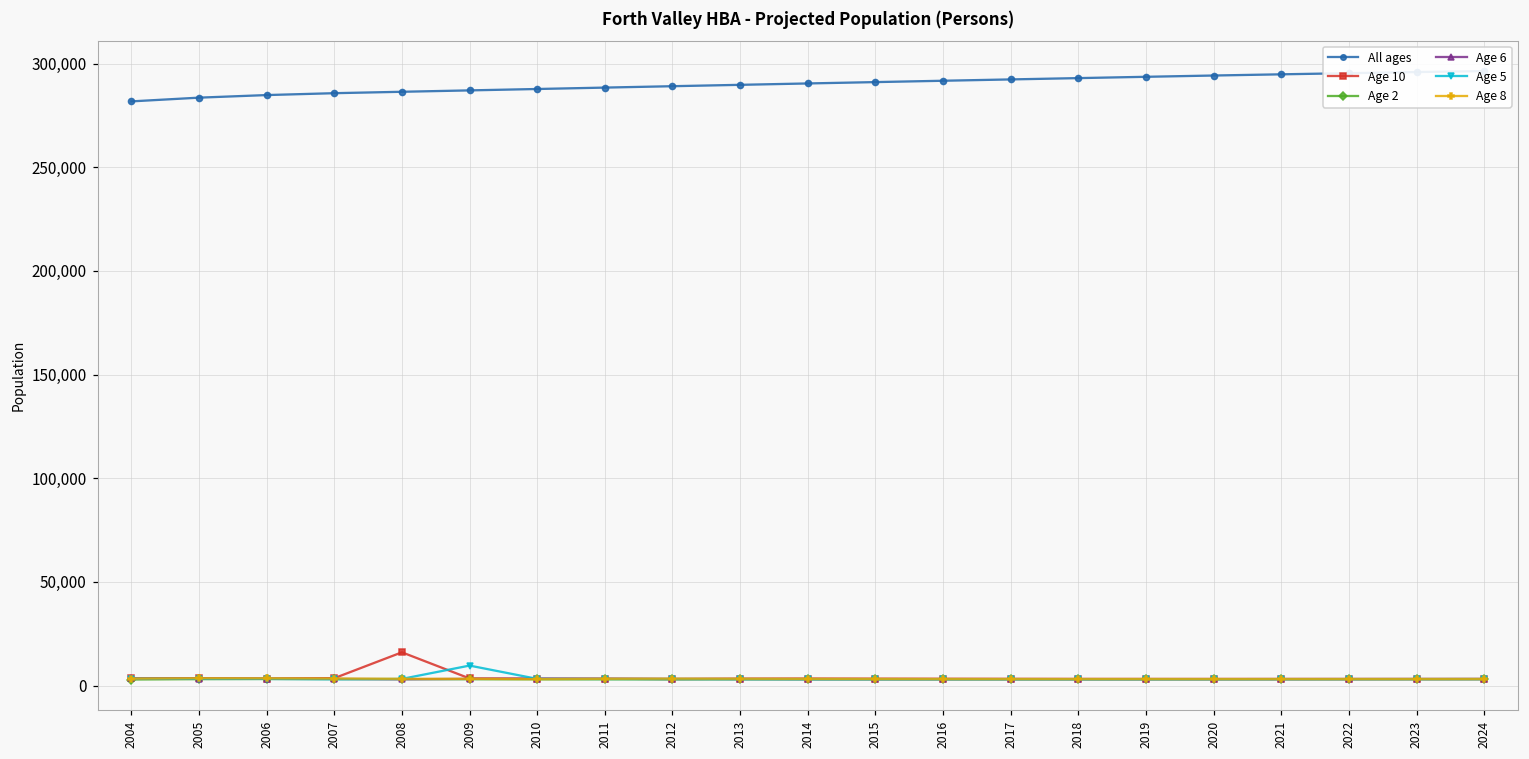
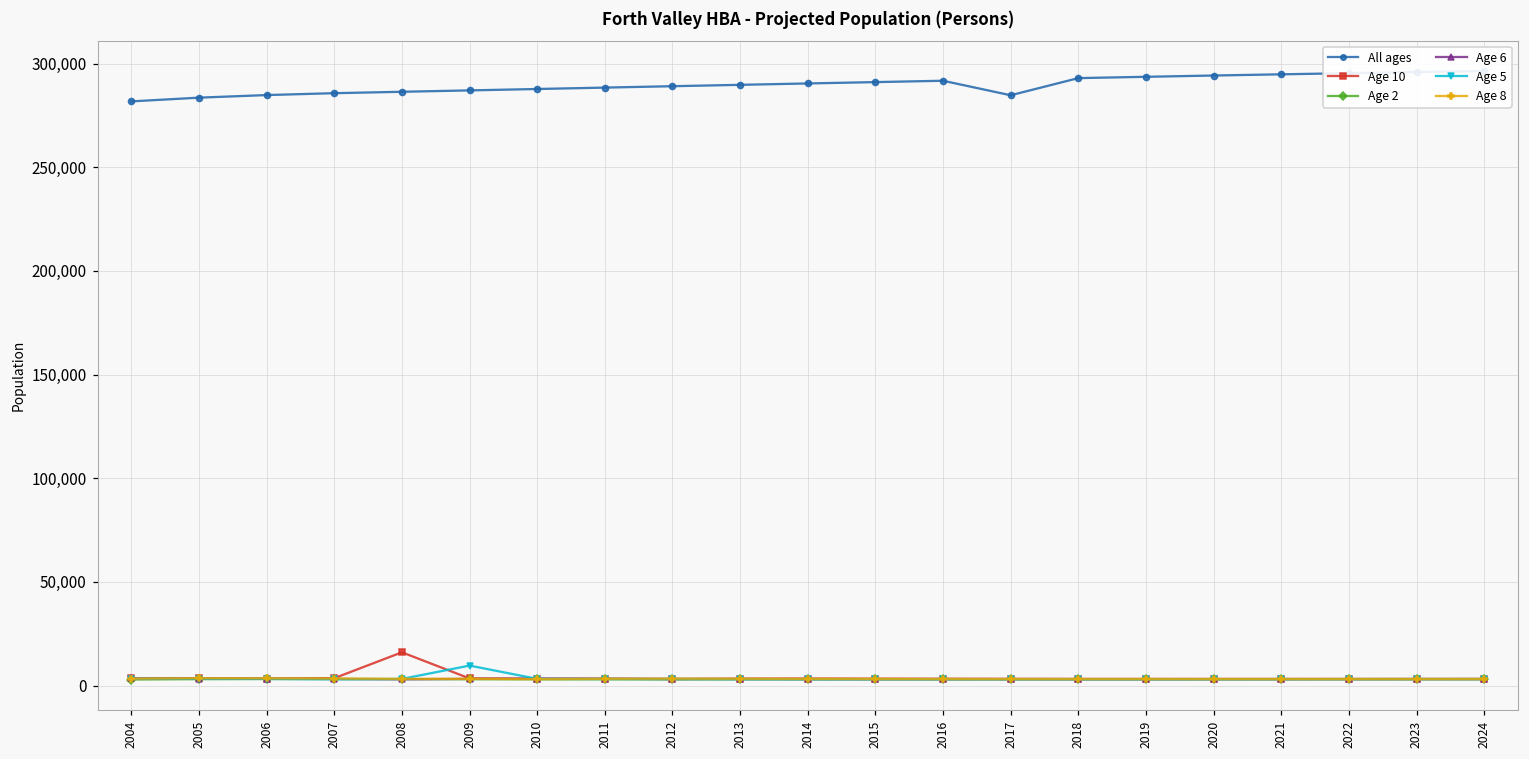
All ages, 2017: 292,000 -> 285,000
